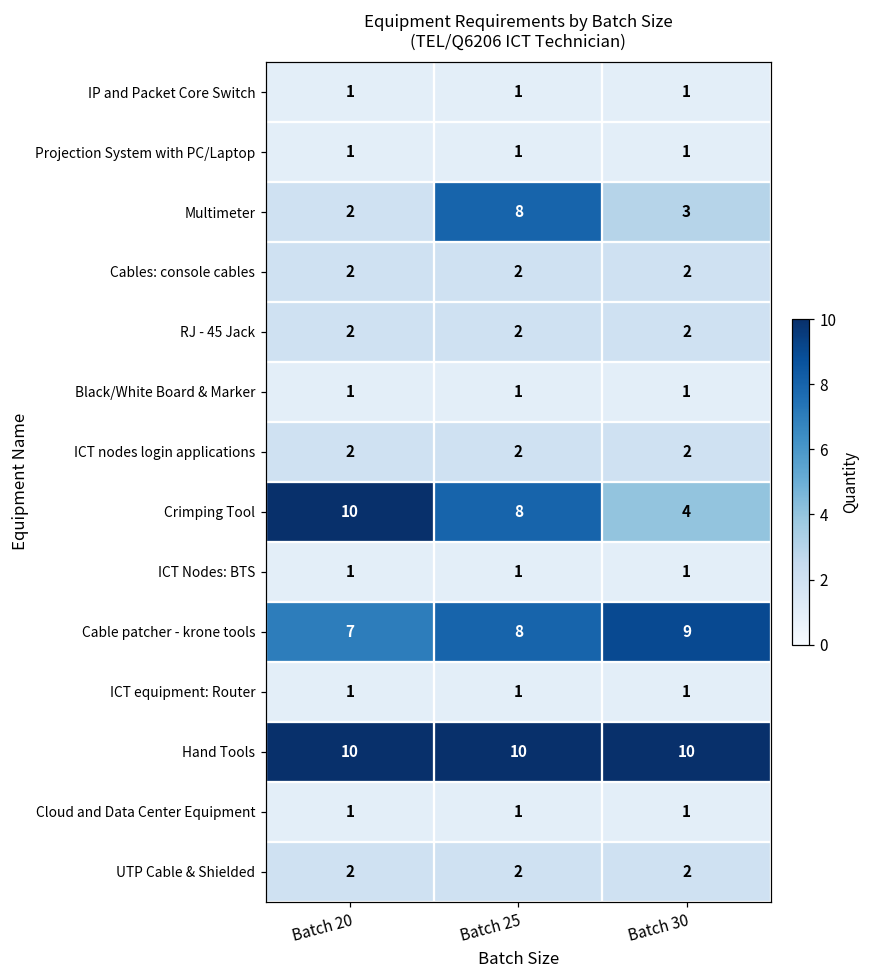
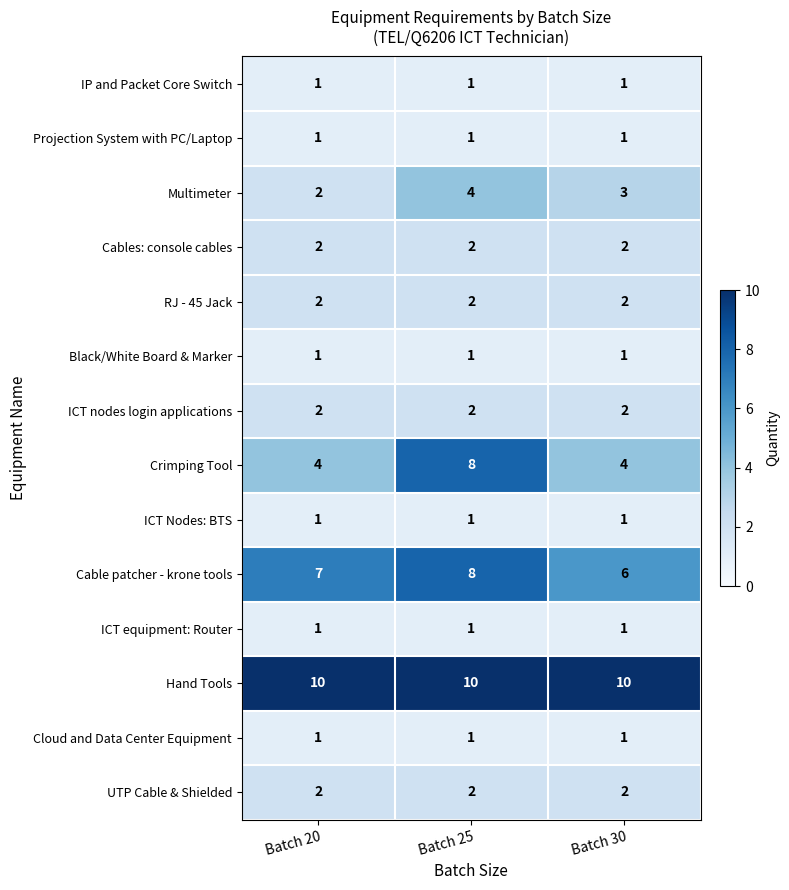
Multimeter, Batch 25: 8 -> 4
Crimping Tool, Batch 20: 10 -> 4
Cable patcher - krone tools, Batch 30: 9 -> 6
